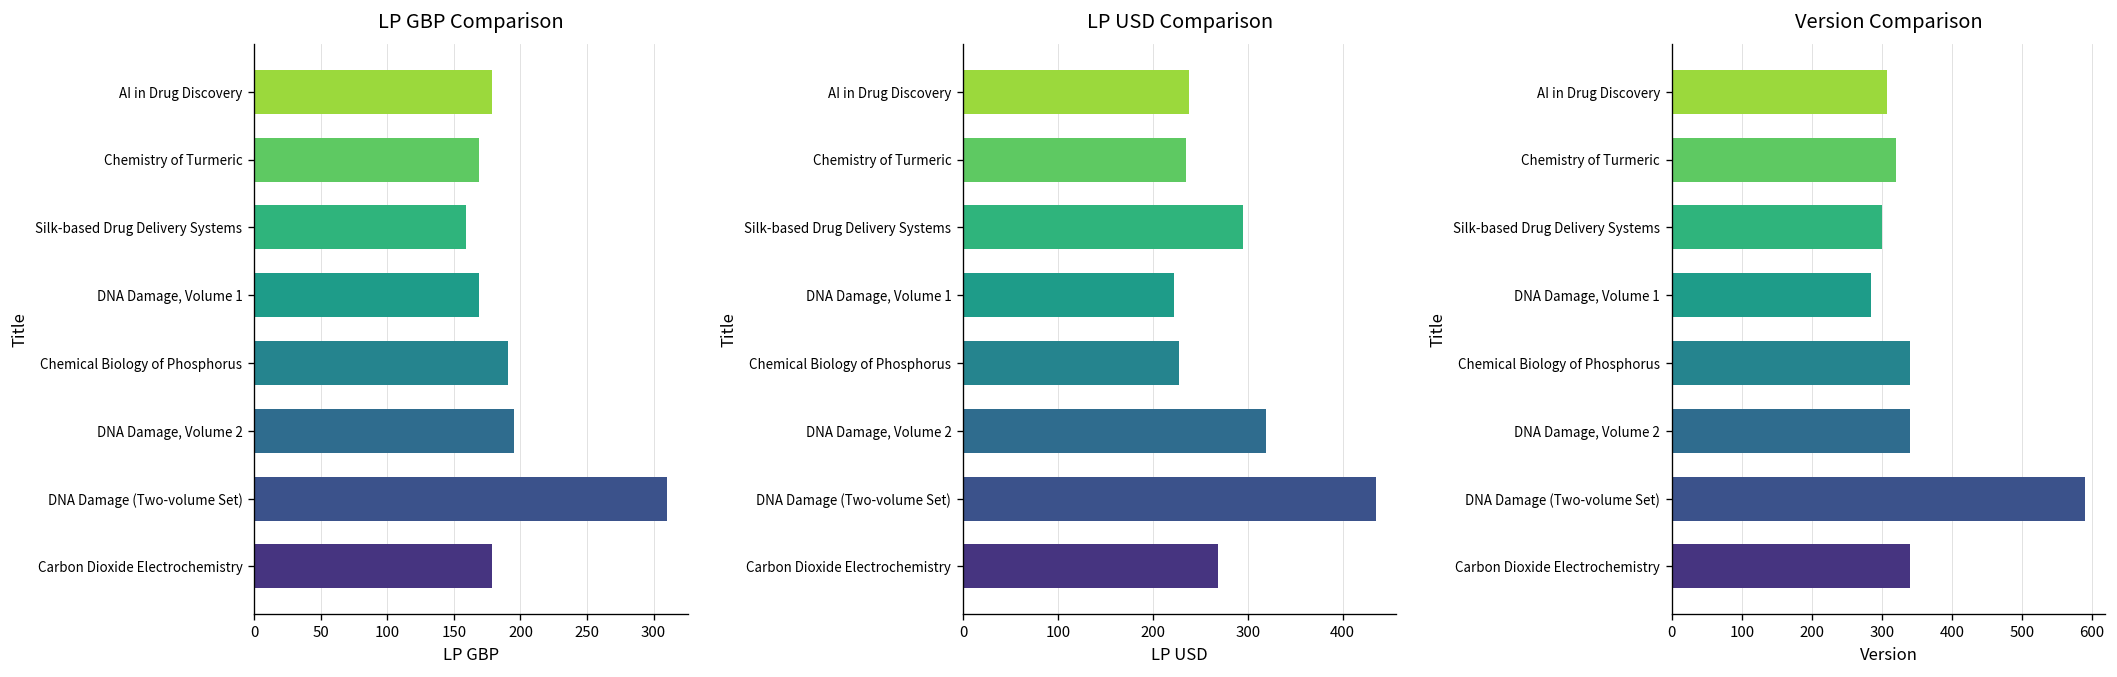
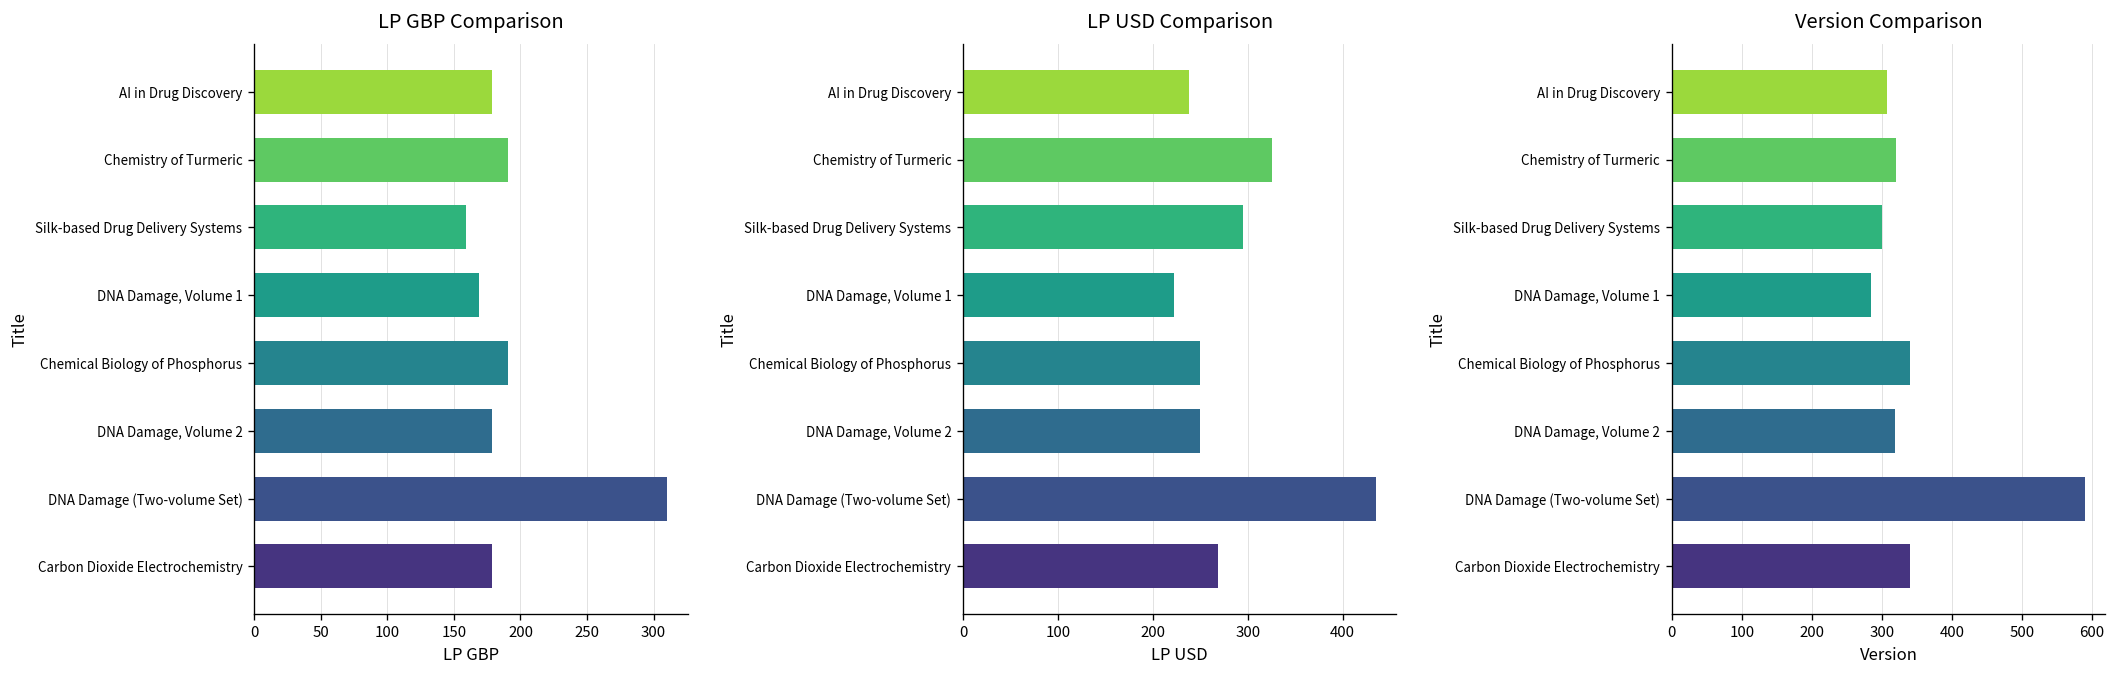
LP GBP Comparison, Chemistry of Turmeric: 169 -> 191
LP GBP Comparison, DNA Damage, Volume 2: 195 -> 179
LP USD Comparison, Chemistry of Turmeric: 240 -> 330
LP USD Comparison, Chemical Biology of Phosphorus: 230 -> 250
LP USD Comparison, DNA Damage, Volume 2: 320 -> 250
Version Comparison, DNA Damage, Volume 2: 340 -> 320
